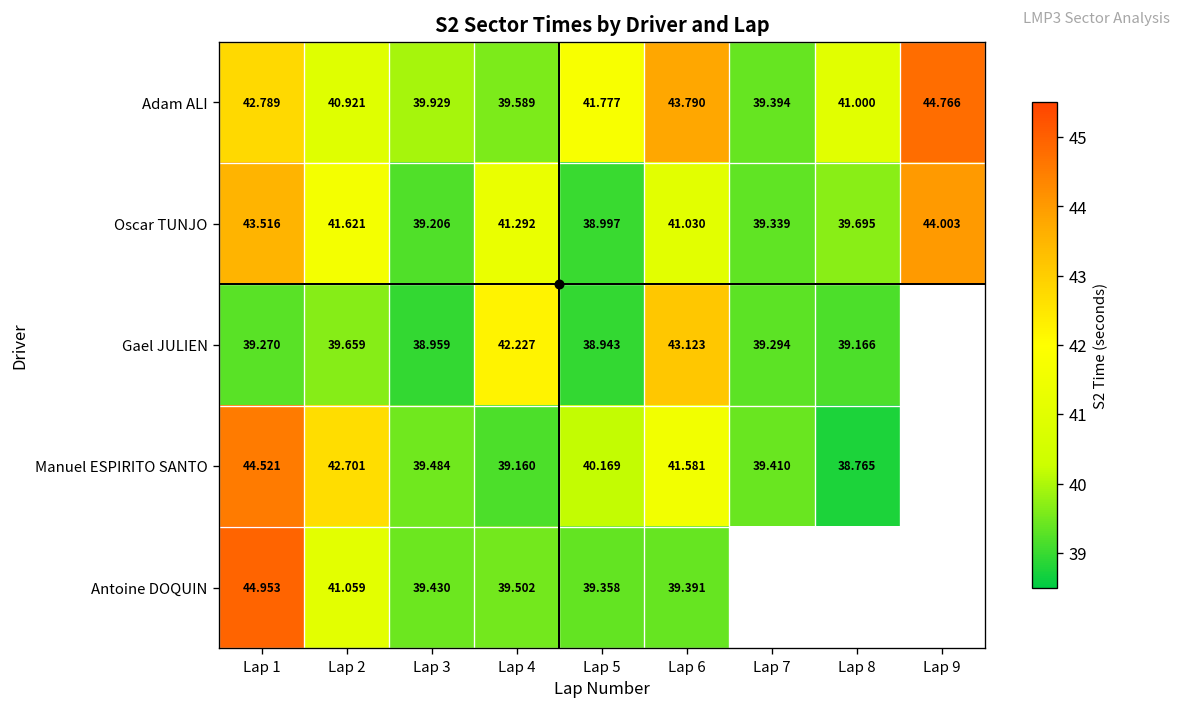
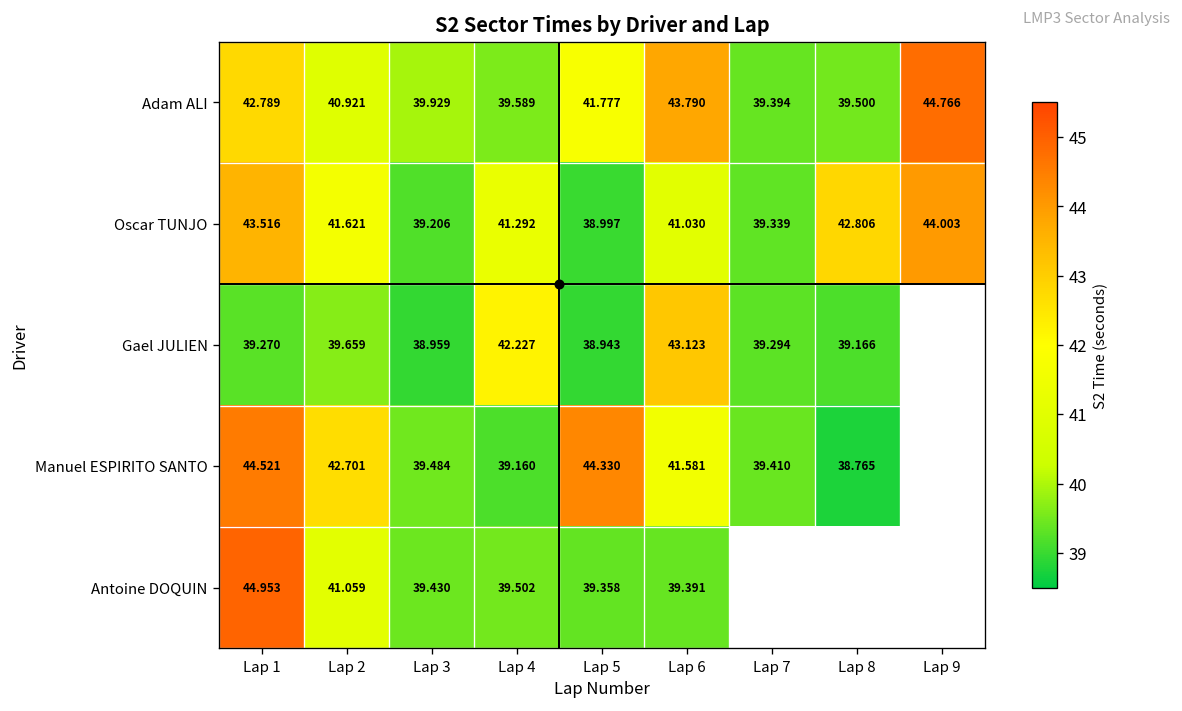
Adam ALI, Lap 8: 41.000 -> 39.500
Oscar TUNJO, Lap 8: 39.695 -> 42.806
Manuel ESPIRITO SANTO, Lap 5: 40.169 -> 44.330
